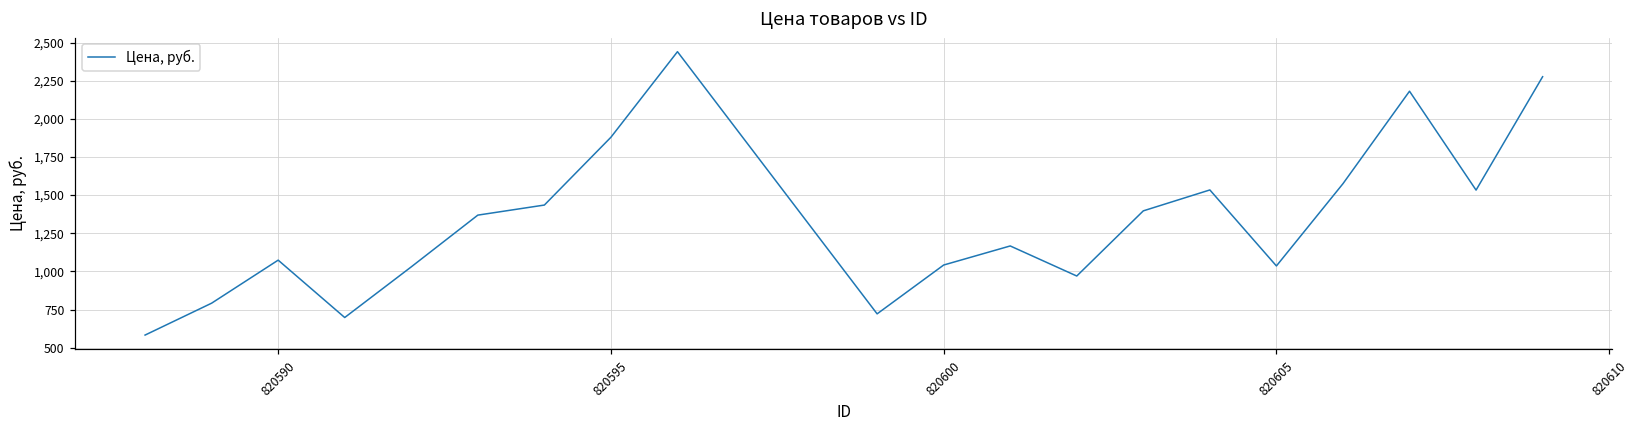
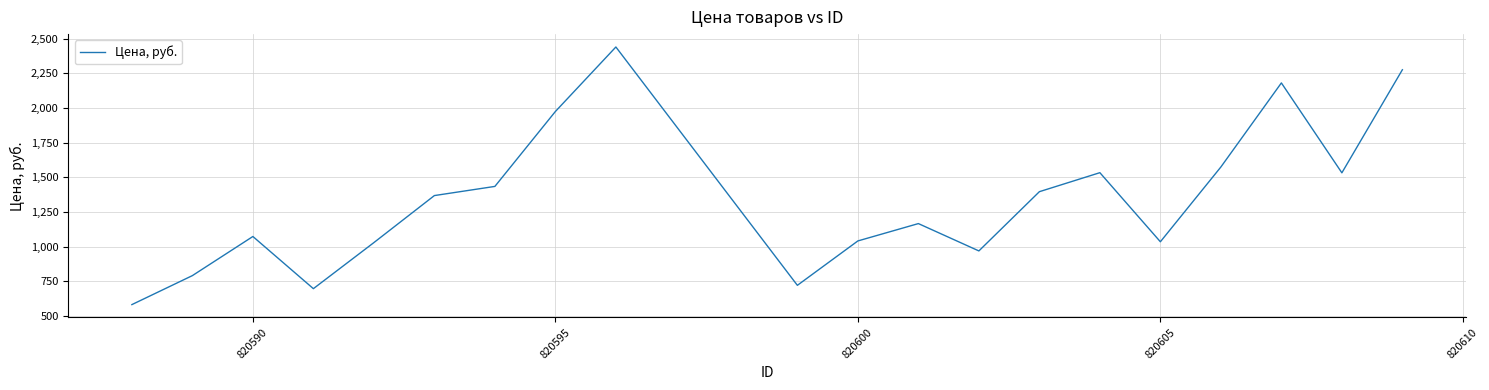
820595: 1,880 -> 1,980
